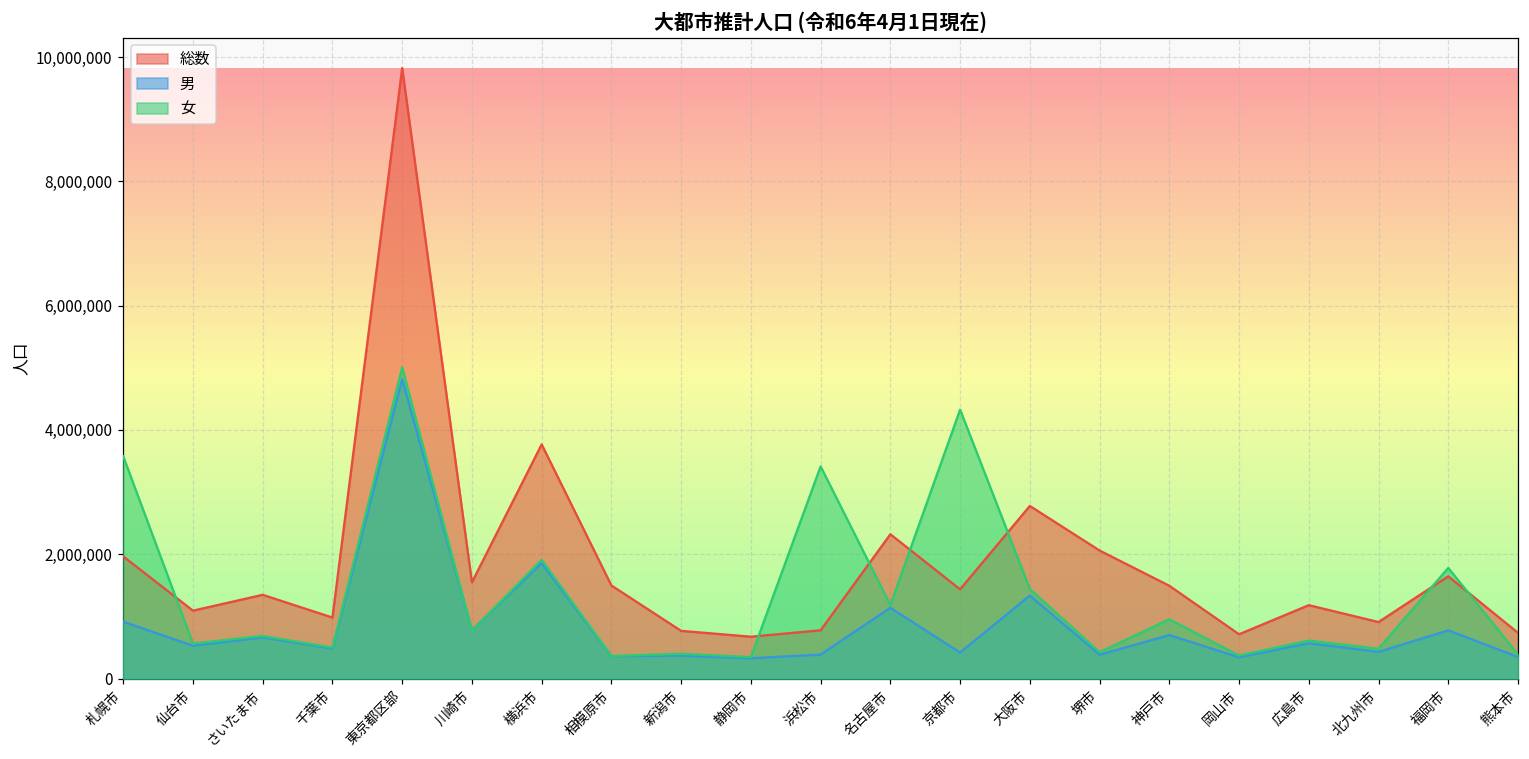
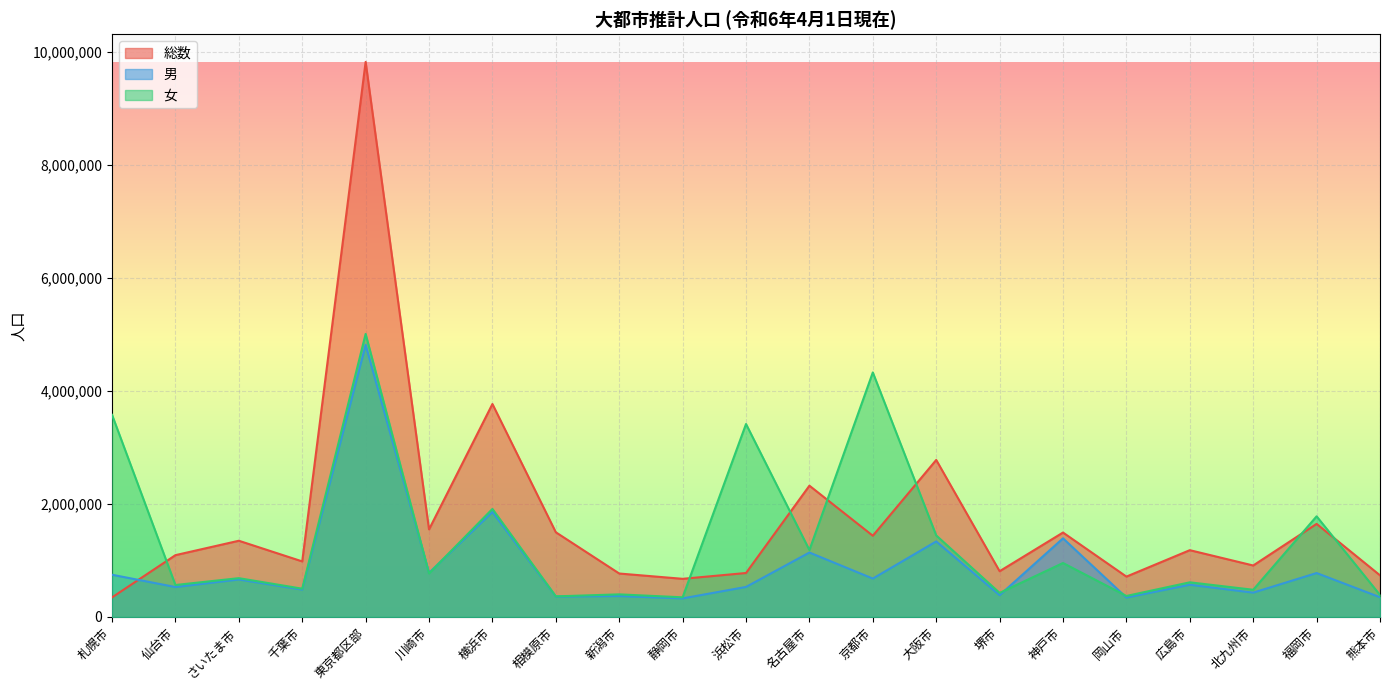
総数, 札幌市: 2,000,000 -> 300,000
男, 札幌市: 900,000 -> 700,000
男, 浜松市: 400,000 -> 500,000
男, 京都市: 400,000 -> 700,000
総数, 堺市: 2,100,000 -> 800,000
男, 神戸市: 700,000 -> 1,400,000
